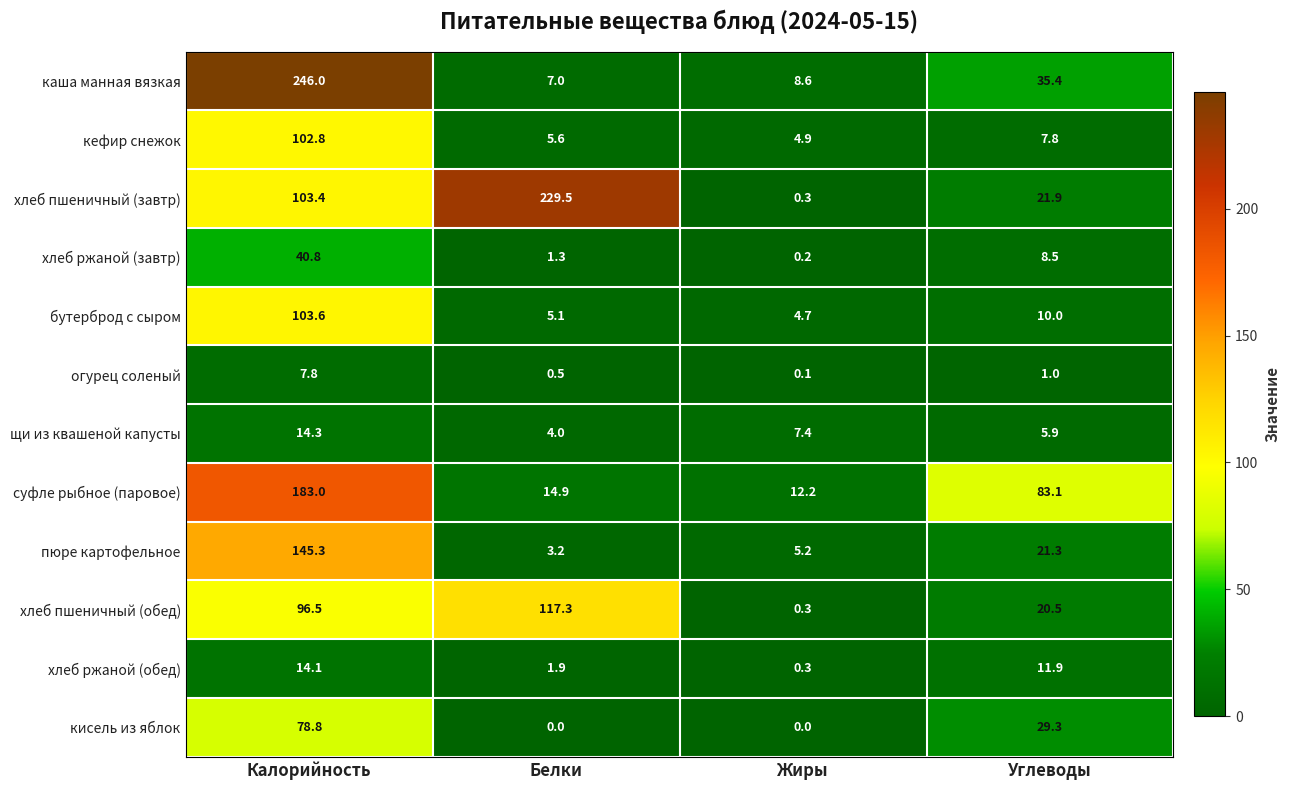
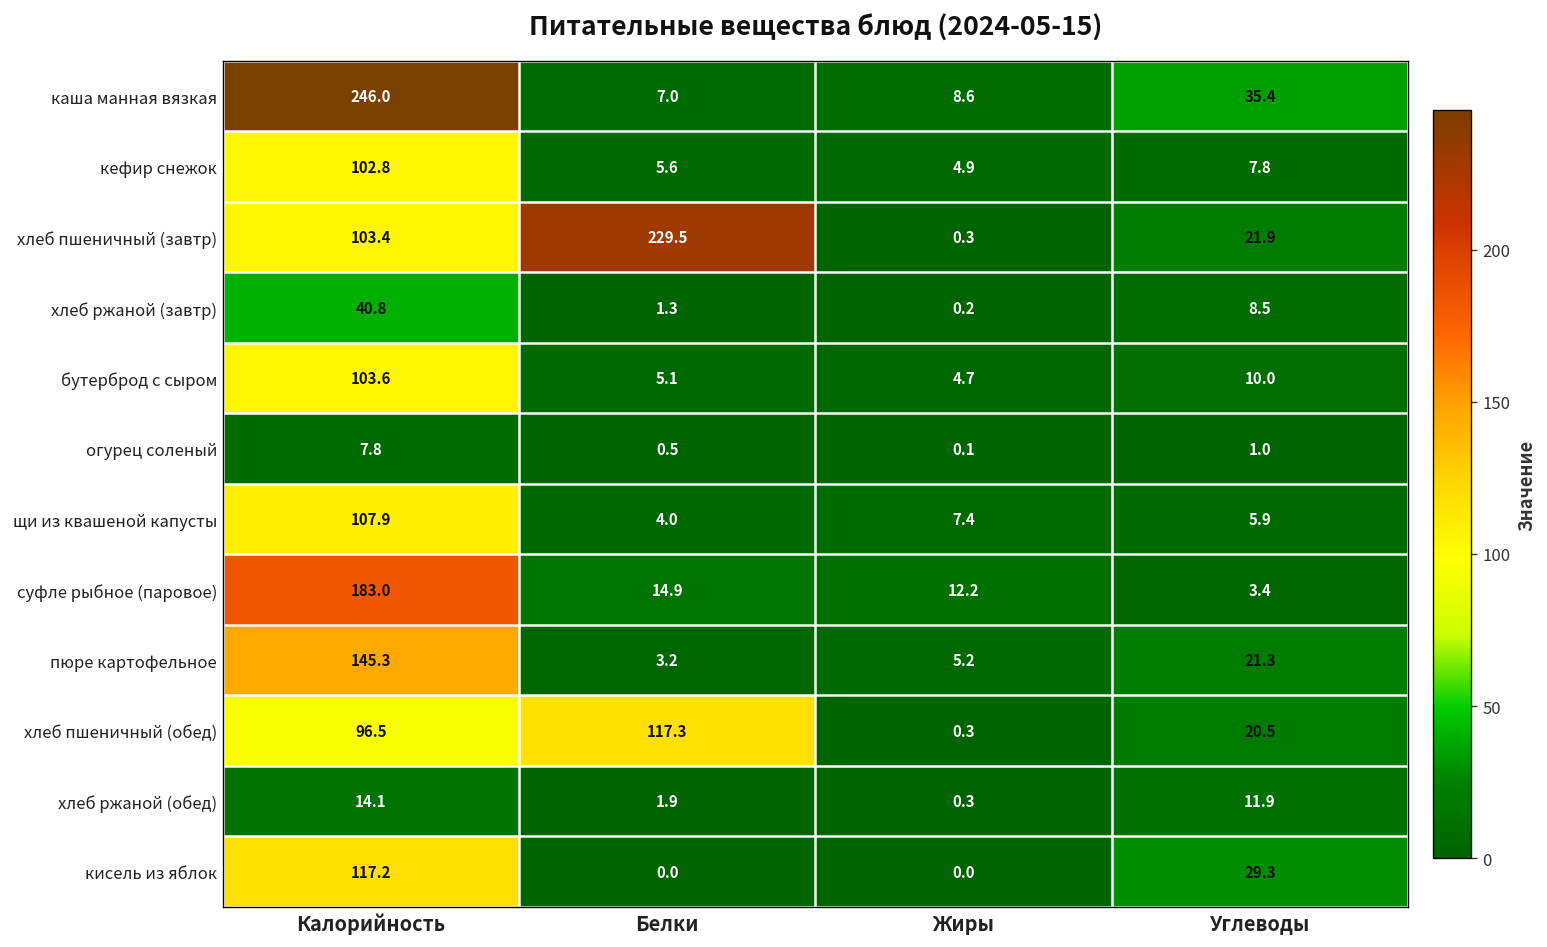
щи из квашеной капусты, Калорийность: 14.3 -> 107.9
суфле рыбное (паровое), Углеводы: 83.1 -> 3.4
кисель из яблок, Калорийность: 78.8 -> 117.2
